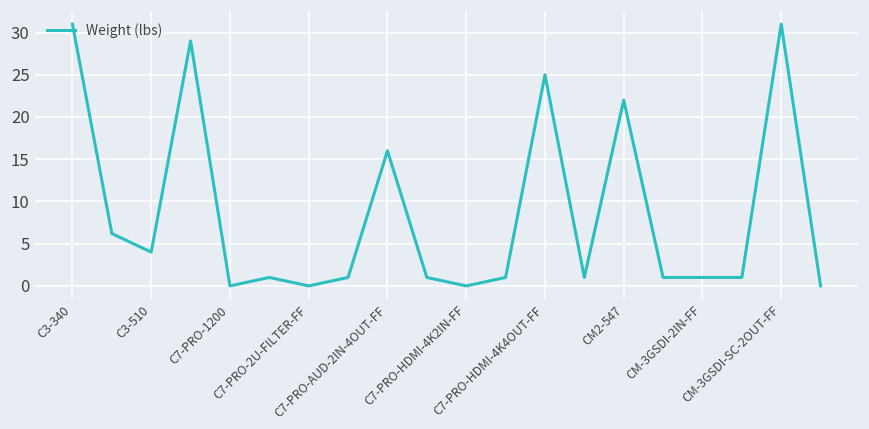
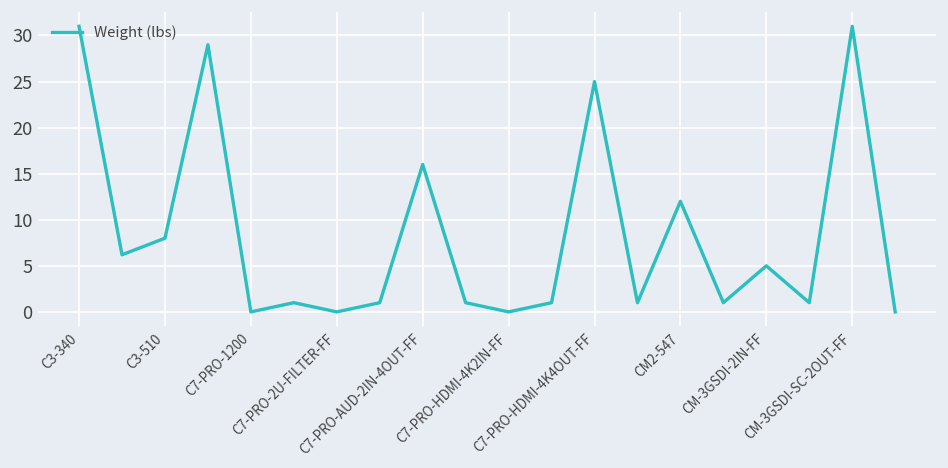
C3-510: 4 -> 8
CM2-547: 22 -> 12
CM-3GSDI-2IN-FF: 1 -> 5
